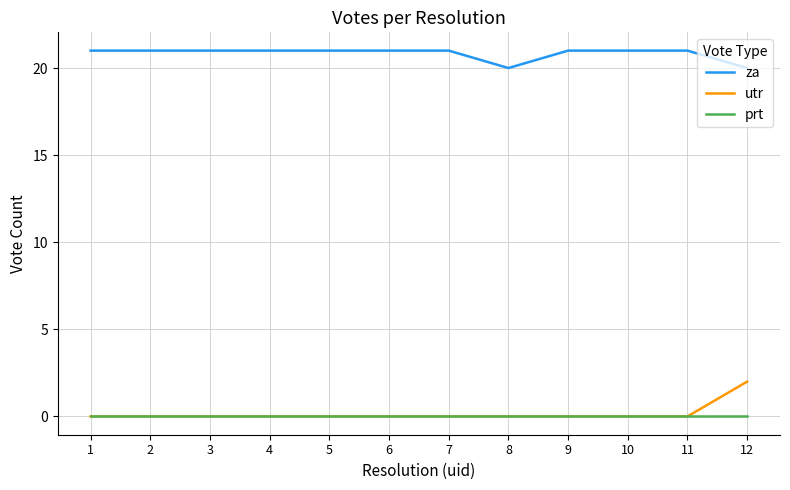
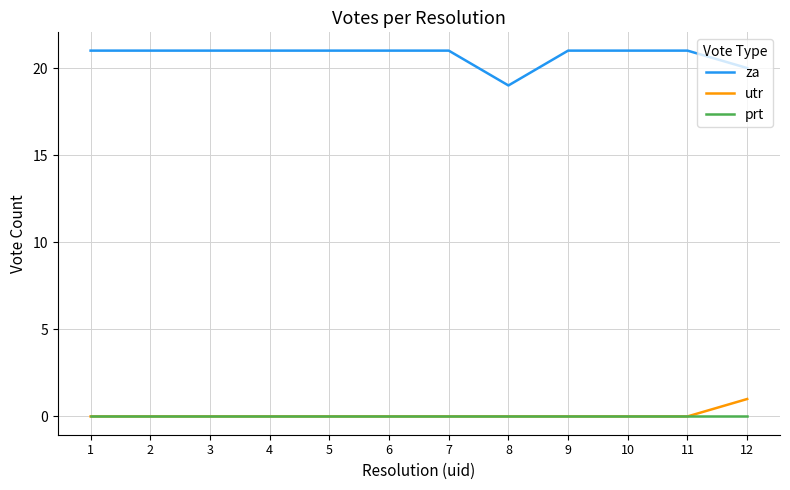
za, 8: 20 -> 19
utr, 12: 2 -> 1
